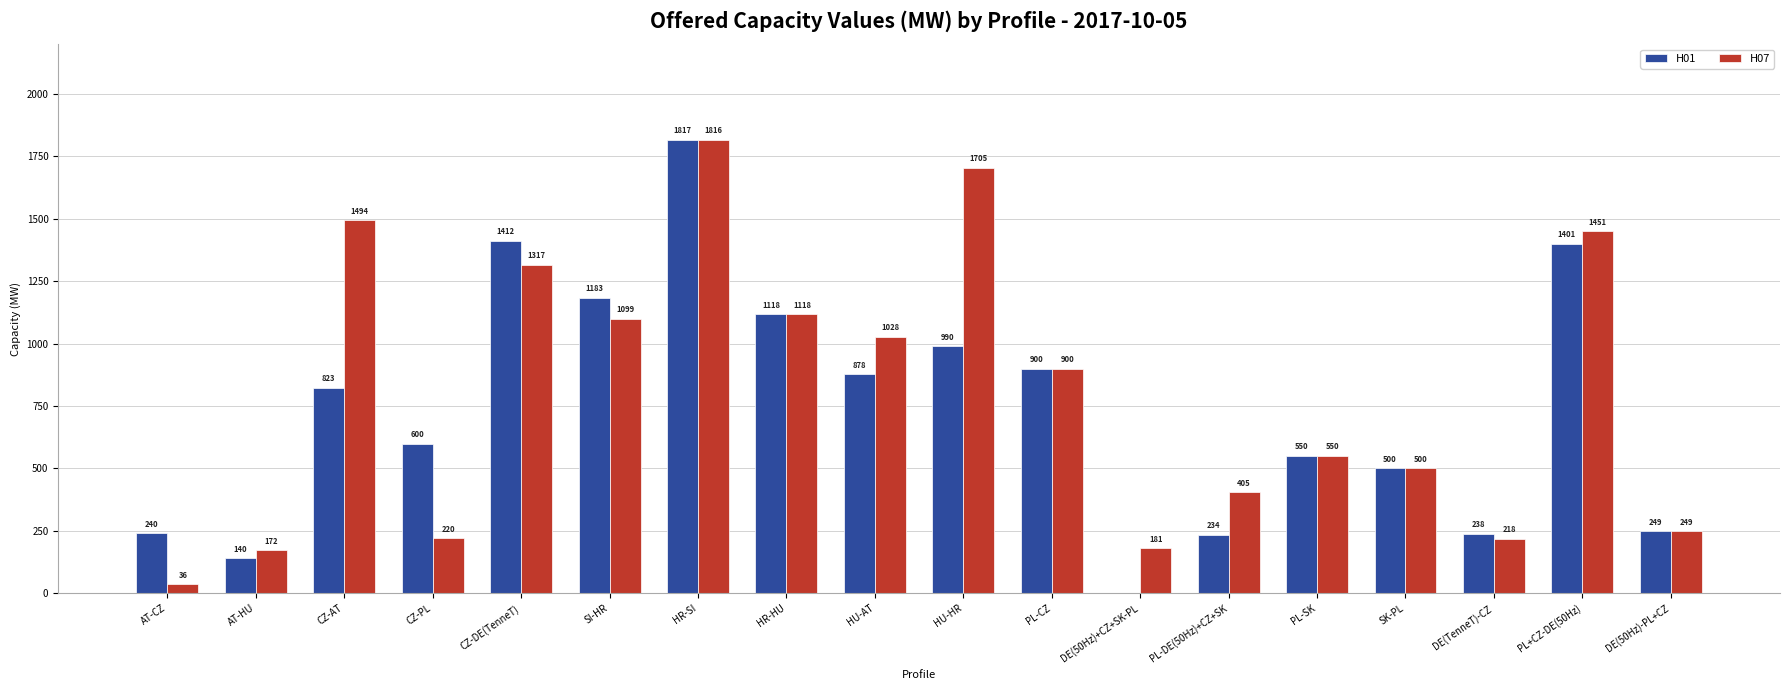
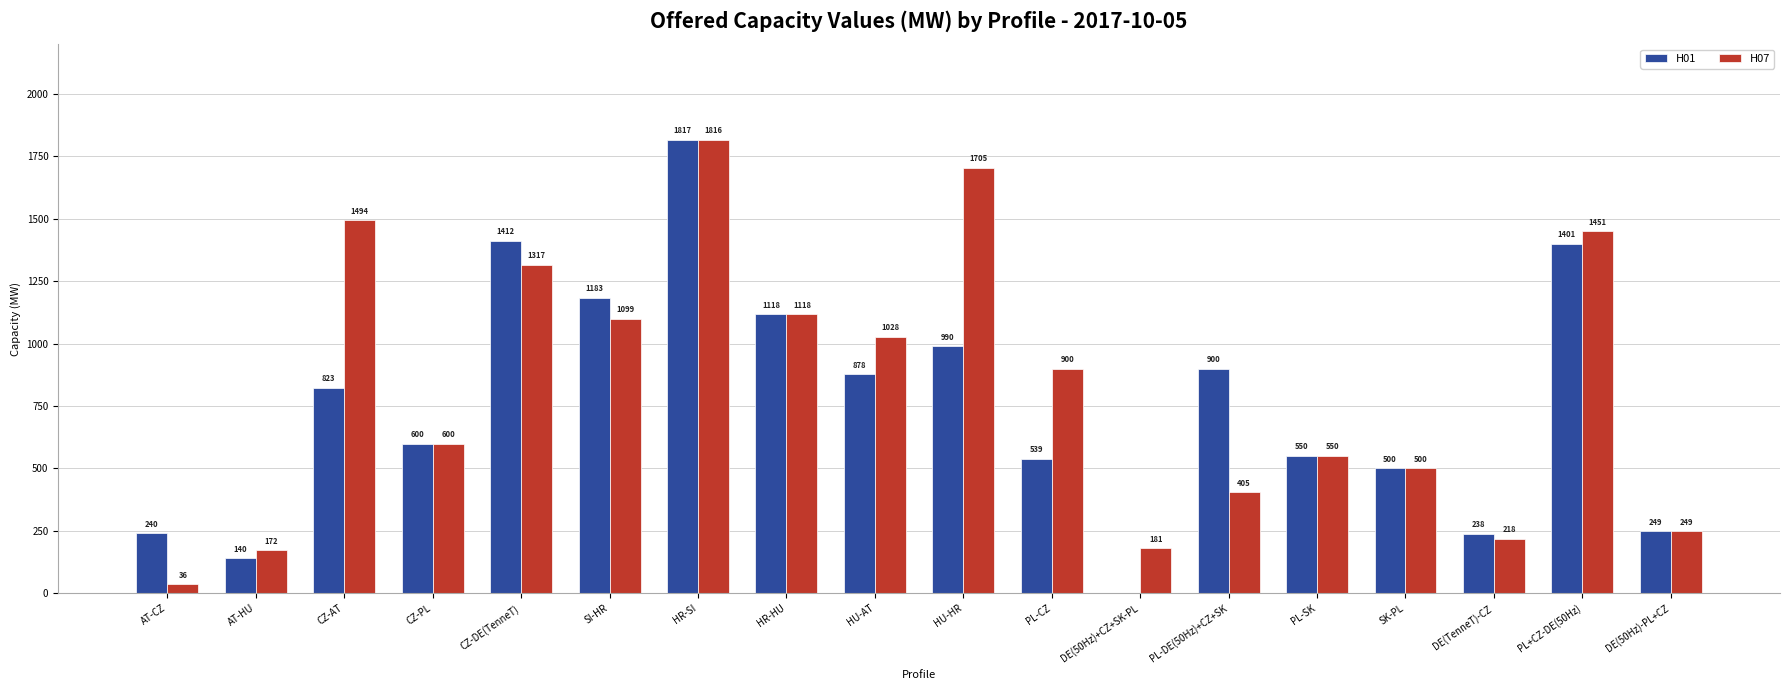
H07, CZ-PL: 220 -> 600
H01, PL-CZ: 900 -> 539
H01, PL-DE(50Hz)+CZ+SK: 234 -> 900
